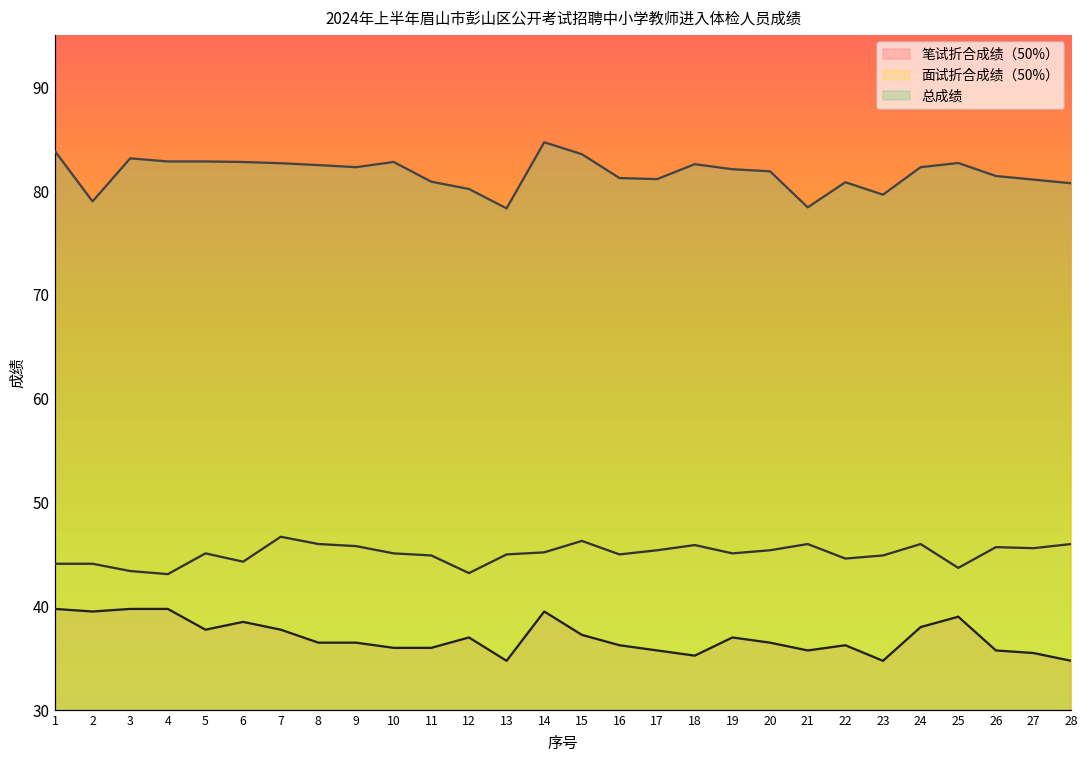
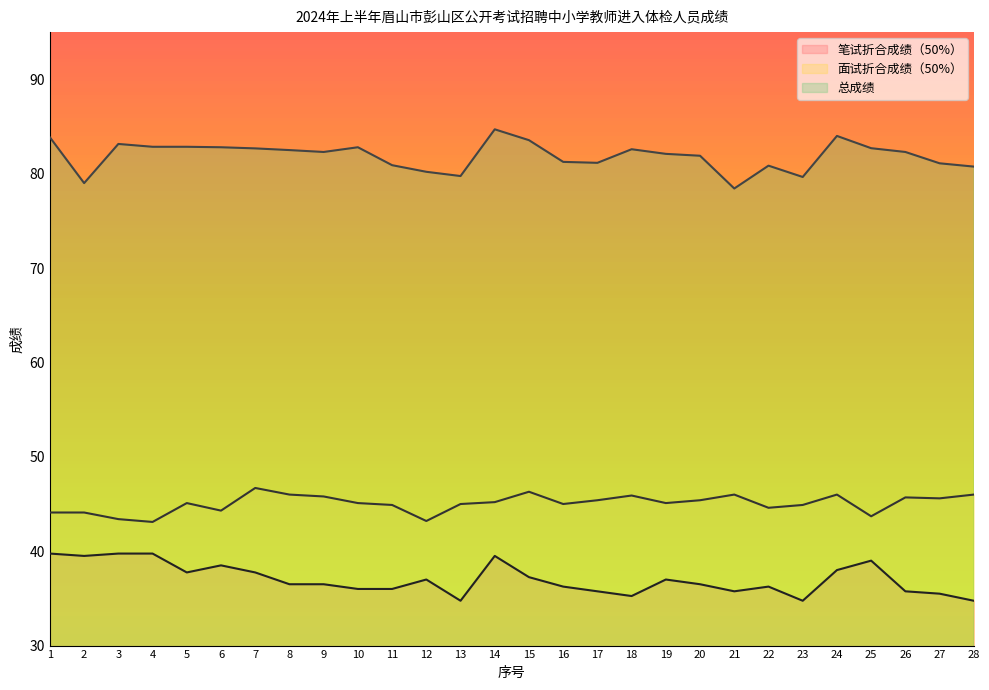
总成绩, 13: 78 -> 80
总成绩, 24: 82 -> 84
总成绩, 26: 81 -> 82
